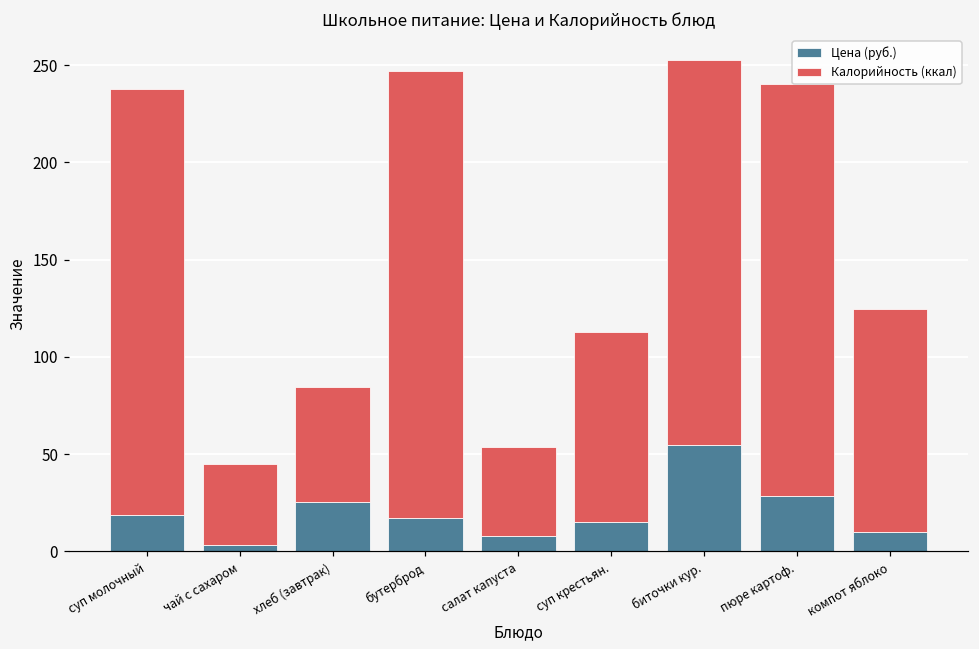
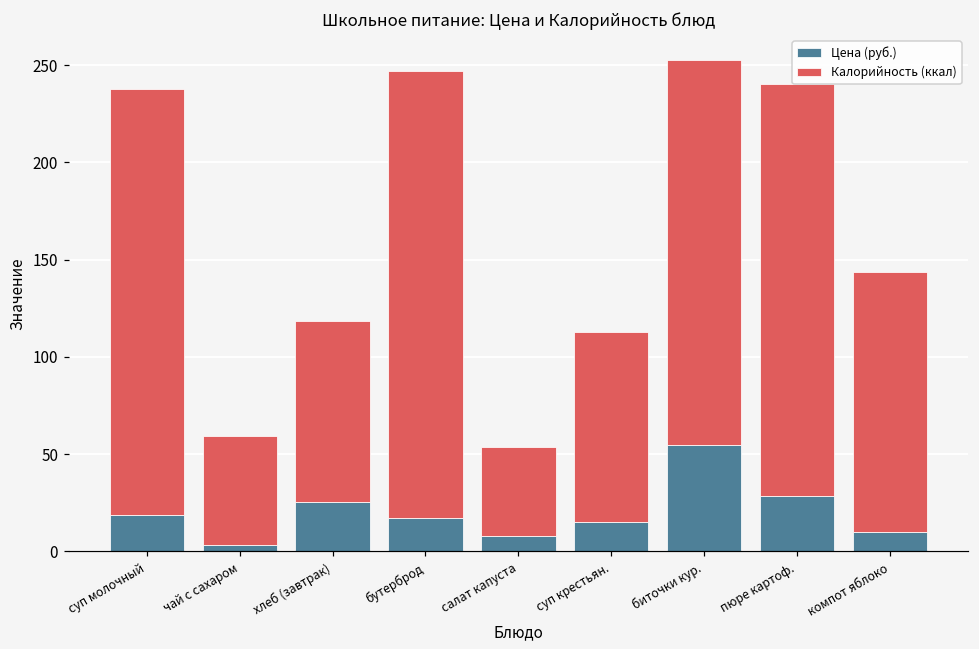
Калорийность (ккал), чай с сахаром: 42 -> 56
Калорийность (ккал), хлеб (завтрак): 59 -> 93
Калорийность (ккал), компот яблоко: 115 -> 134
